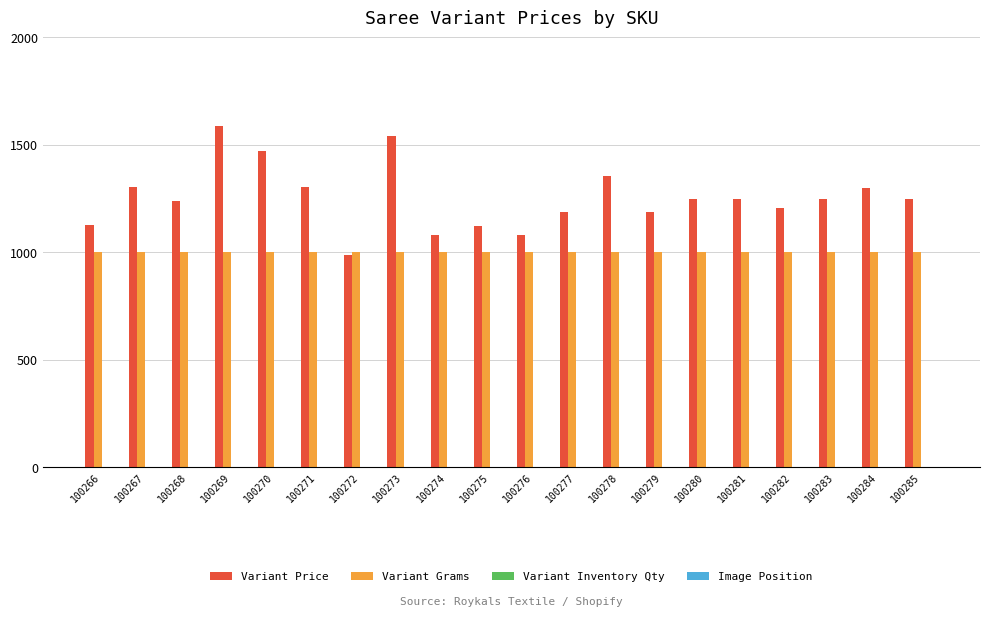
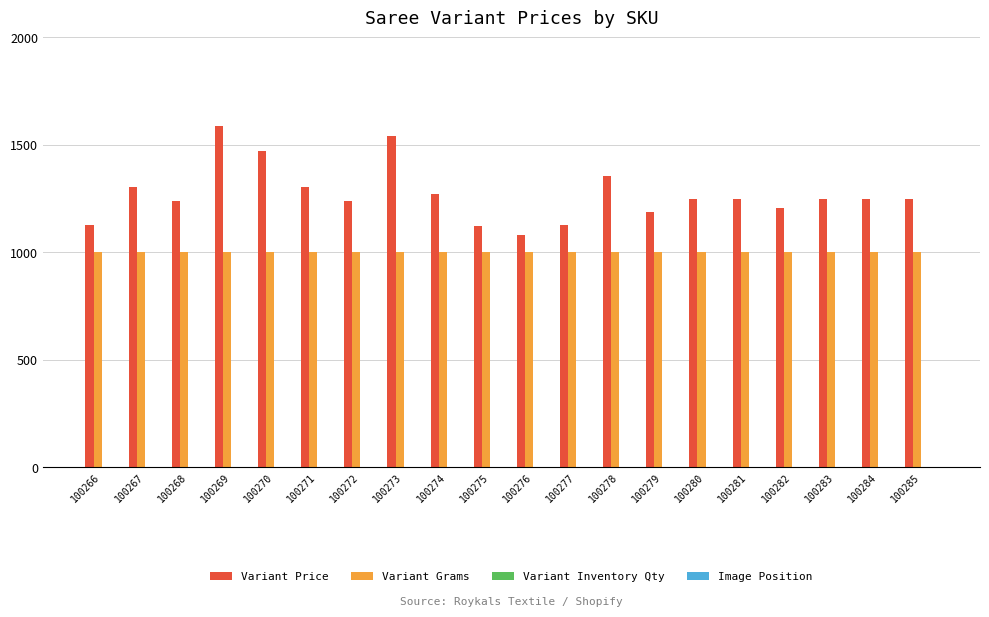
Variant Price, 100272: 990 -> 1240
Variant Price, 100274: 1080 -> 1270
Variant Price, 100277: 1190 -> 1130
Variant Price, 100284: 1300 -> 1250
